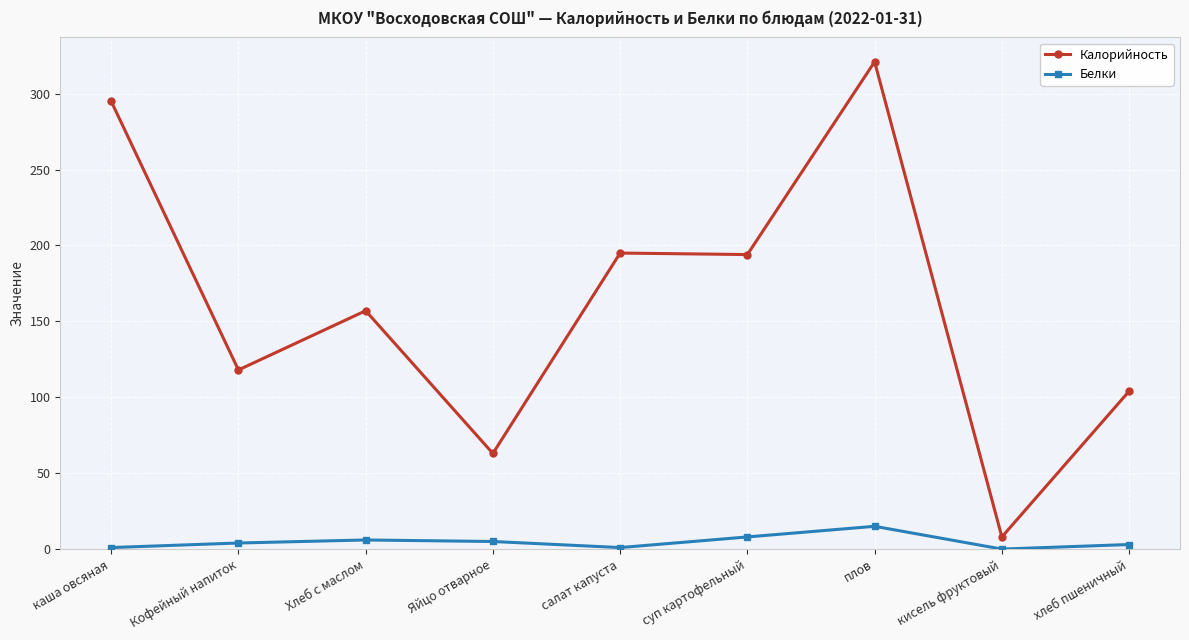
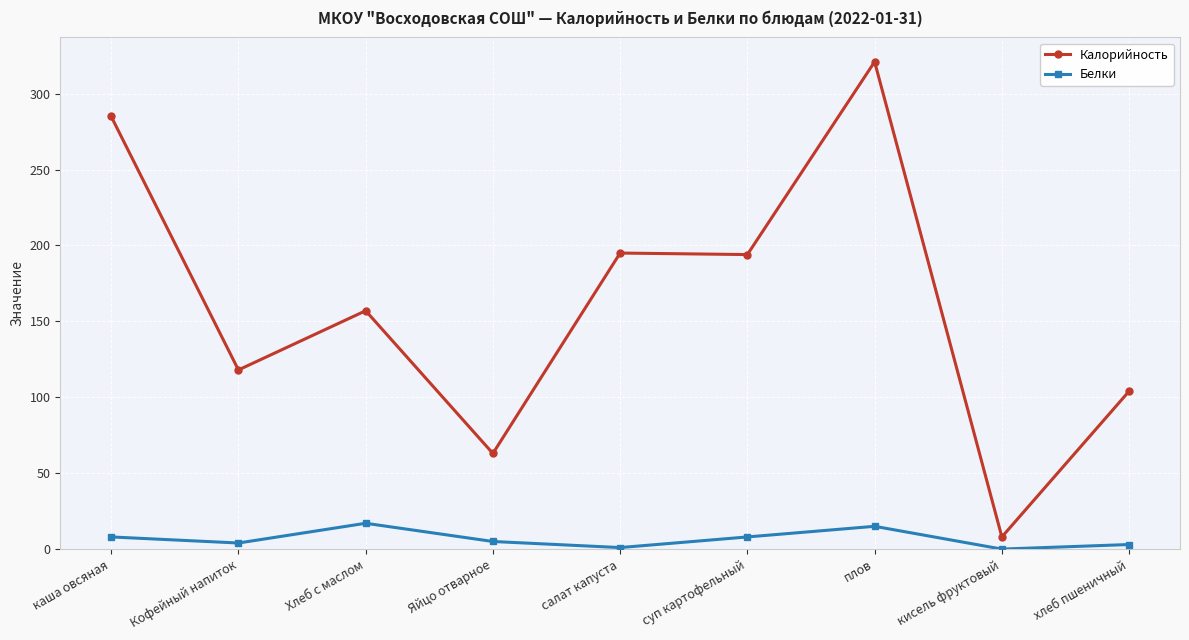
Калорийность, каша овсяная: 295 -> 285
Белки, каша овсяная: 1 -> 8
Белки, Хлеб с маслом: 6 -> 17
